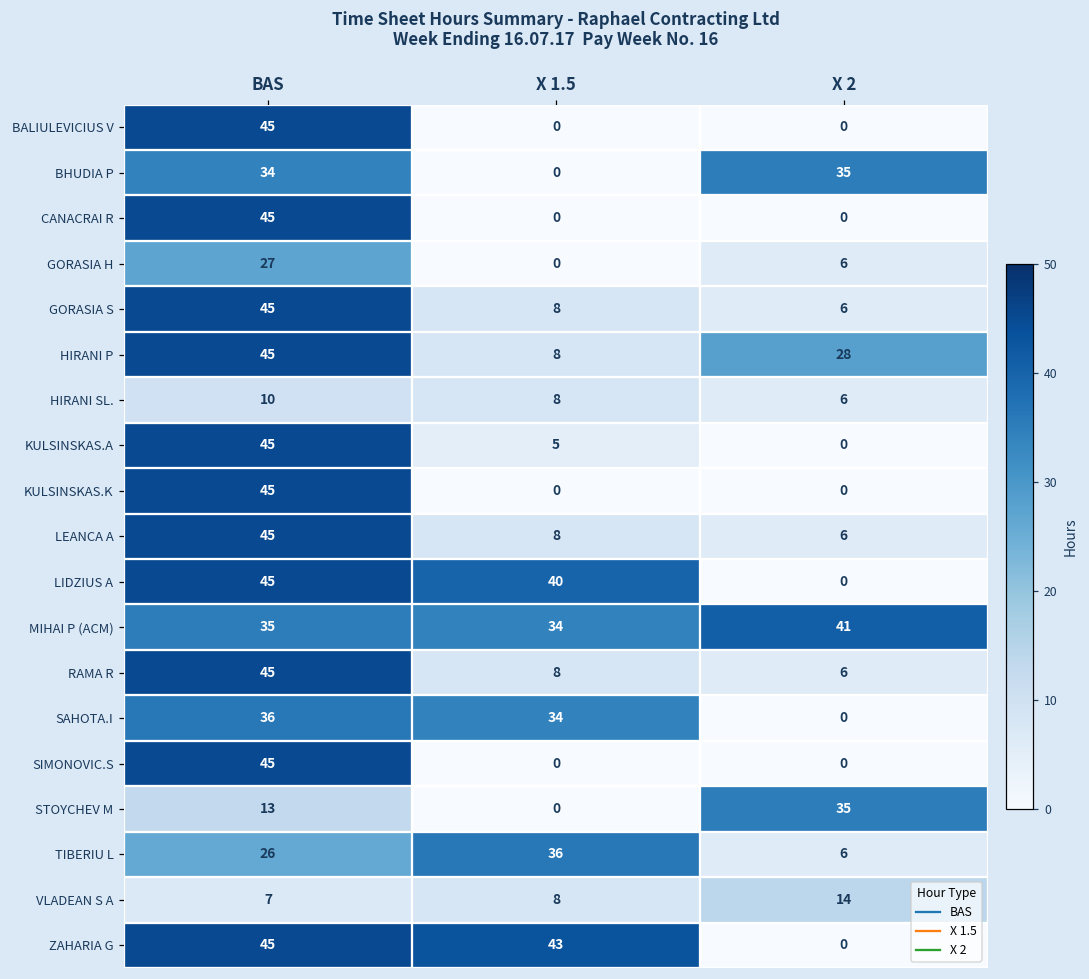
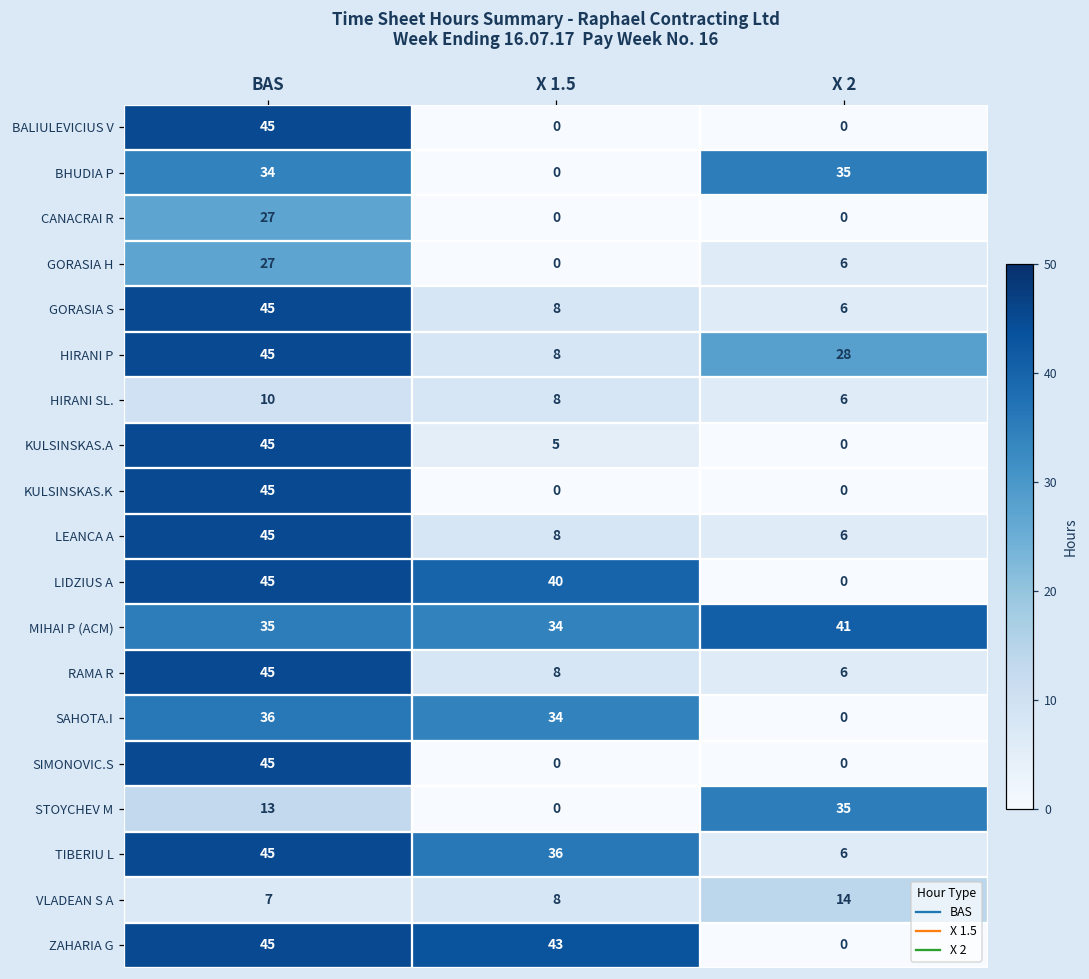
CANACRAI R, BAS: 45 -> 27
TIBERIU L, BAS: 26 -> 45
